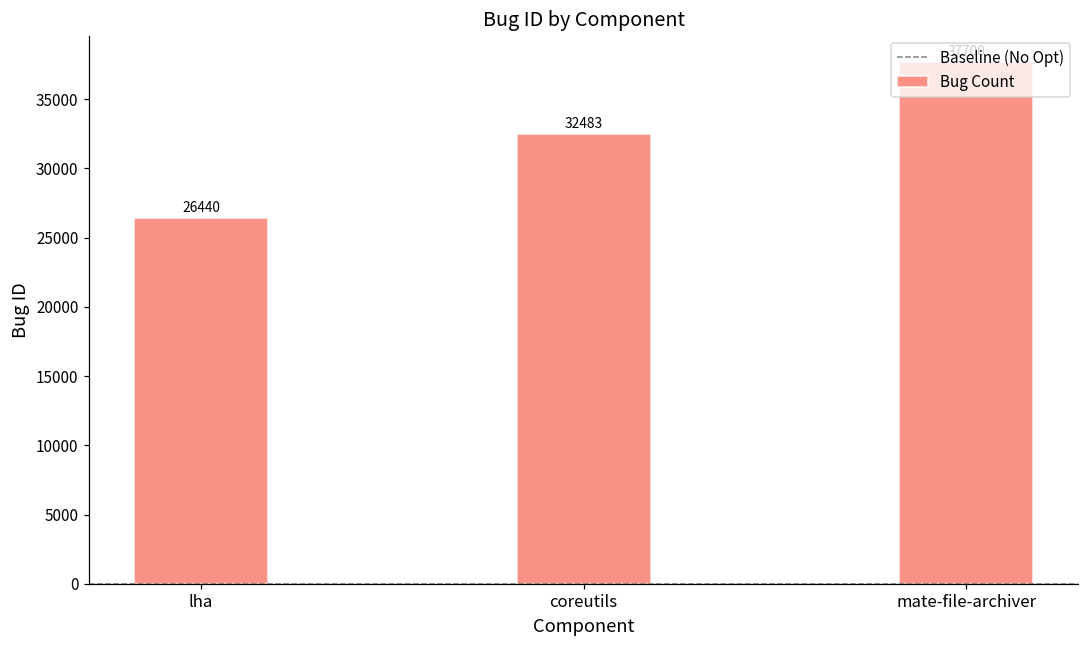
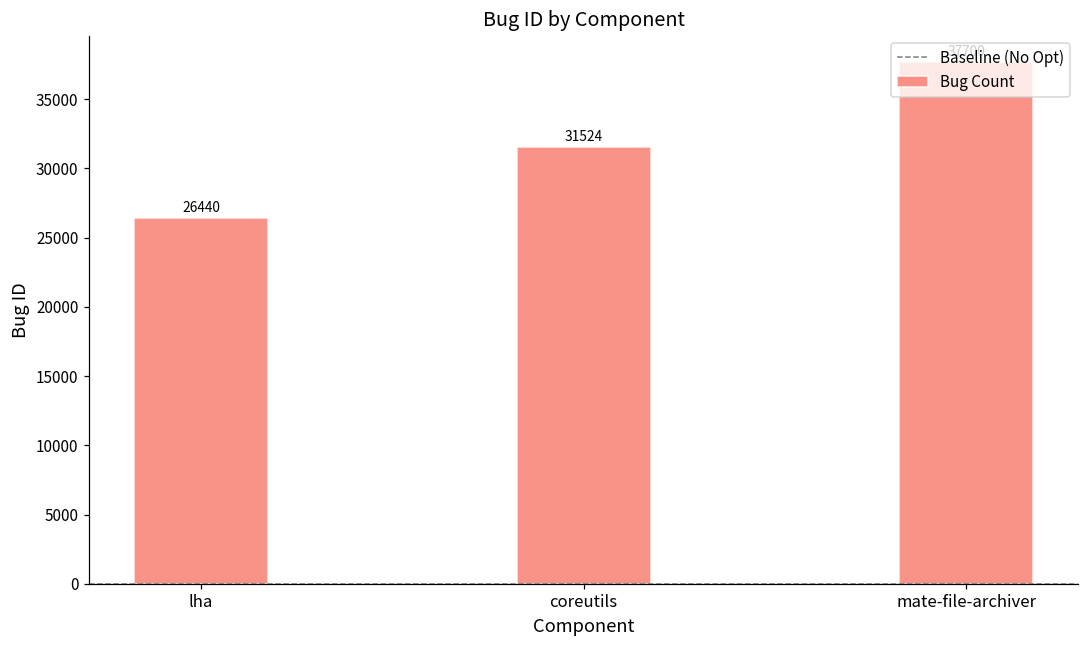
coreutils: 32483 -> 31524
